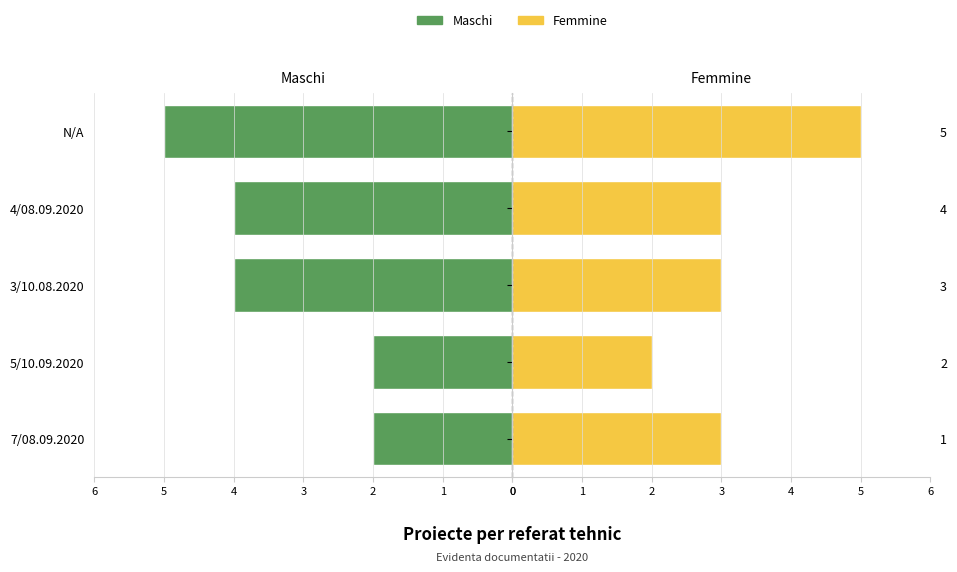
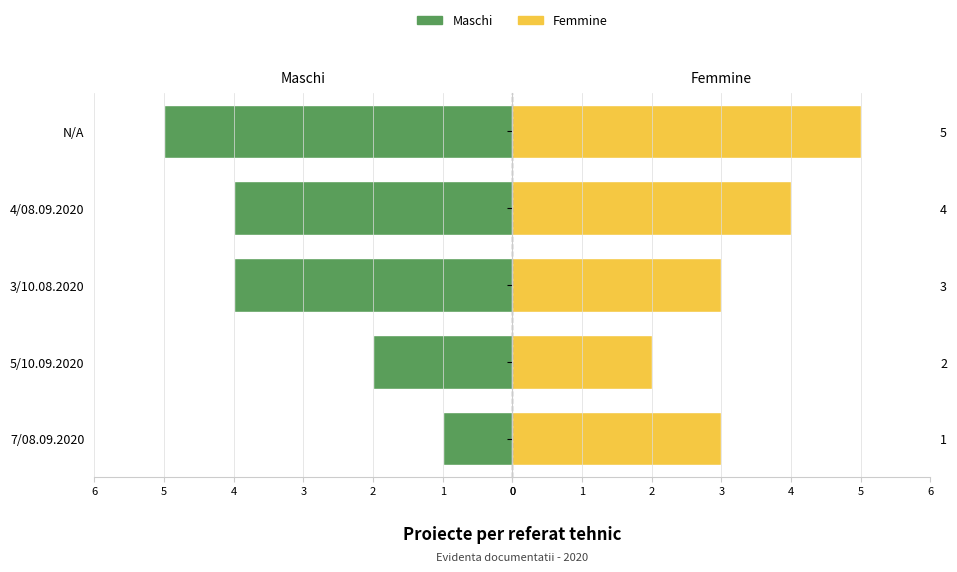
Maschi, 7/08.09.2020: 2 -> 1
Femmine, 4: 3 -> 4
